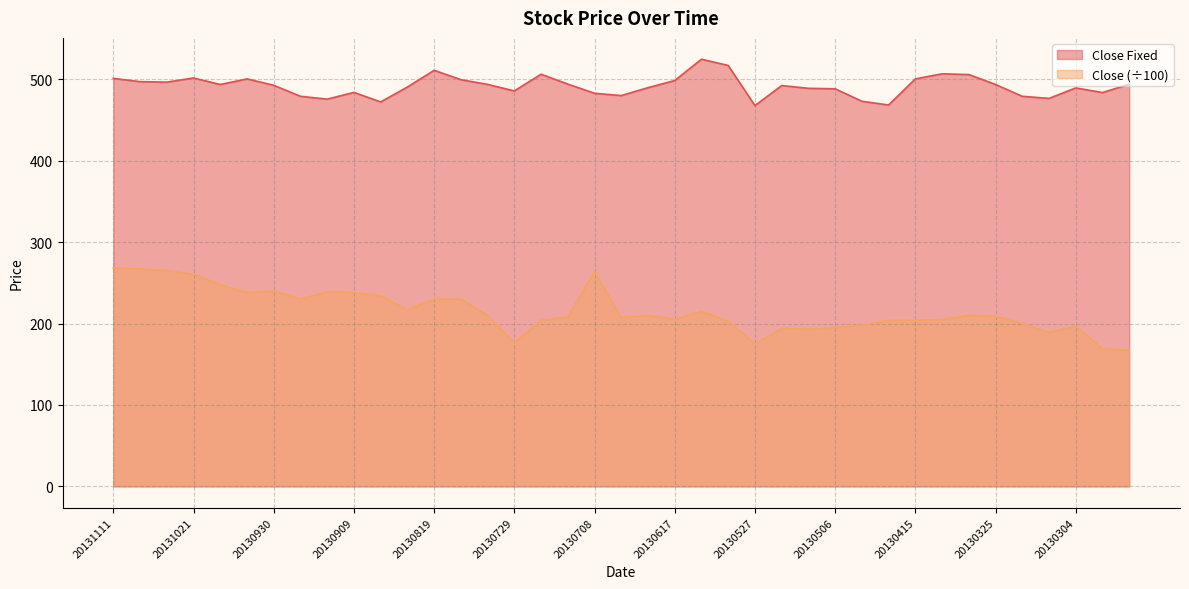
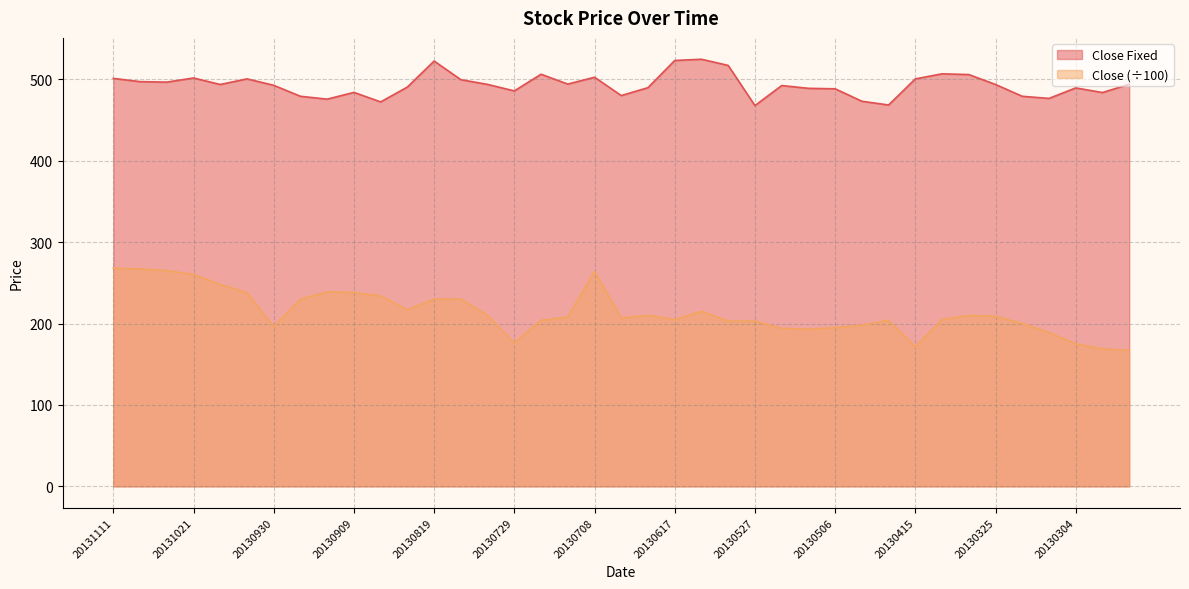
Close (÷100), 20130930: 240 -> 200
Close Fixed, 20130819: 510 -> 520
Close Fixed, 20130708: 480 -> 500
Close Fixed, 20130617: 500 -> 520
Close (÷100), 20130527: 170 -> 200
Close (÷100), 20130415: 200 -> 170
Close (÷100), 20130304: 200 -> 180
